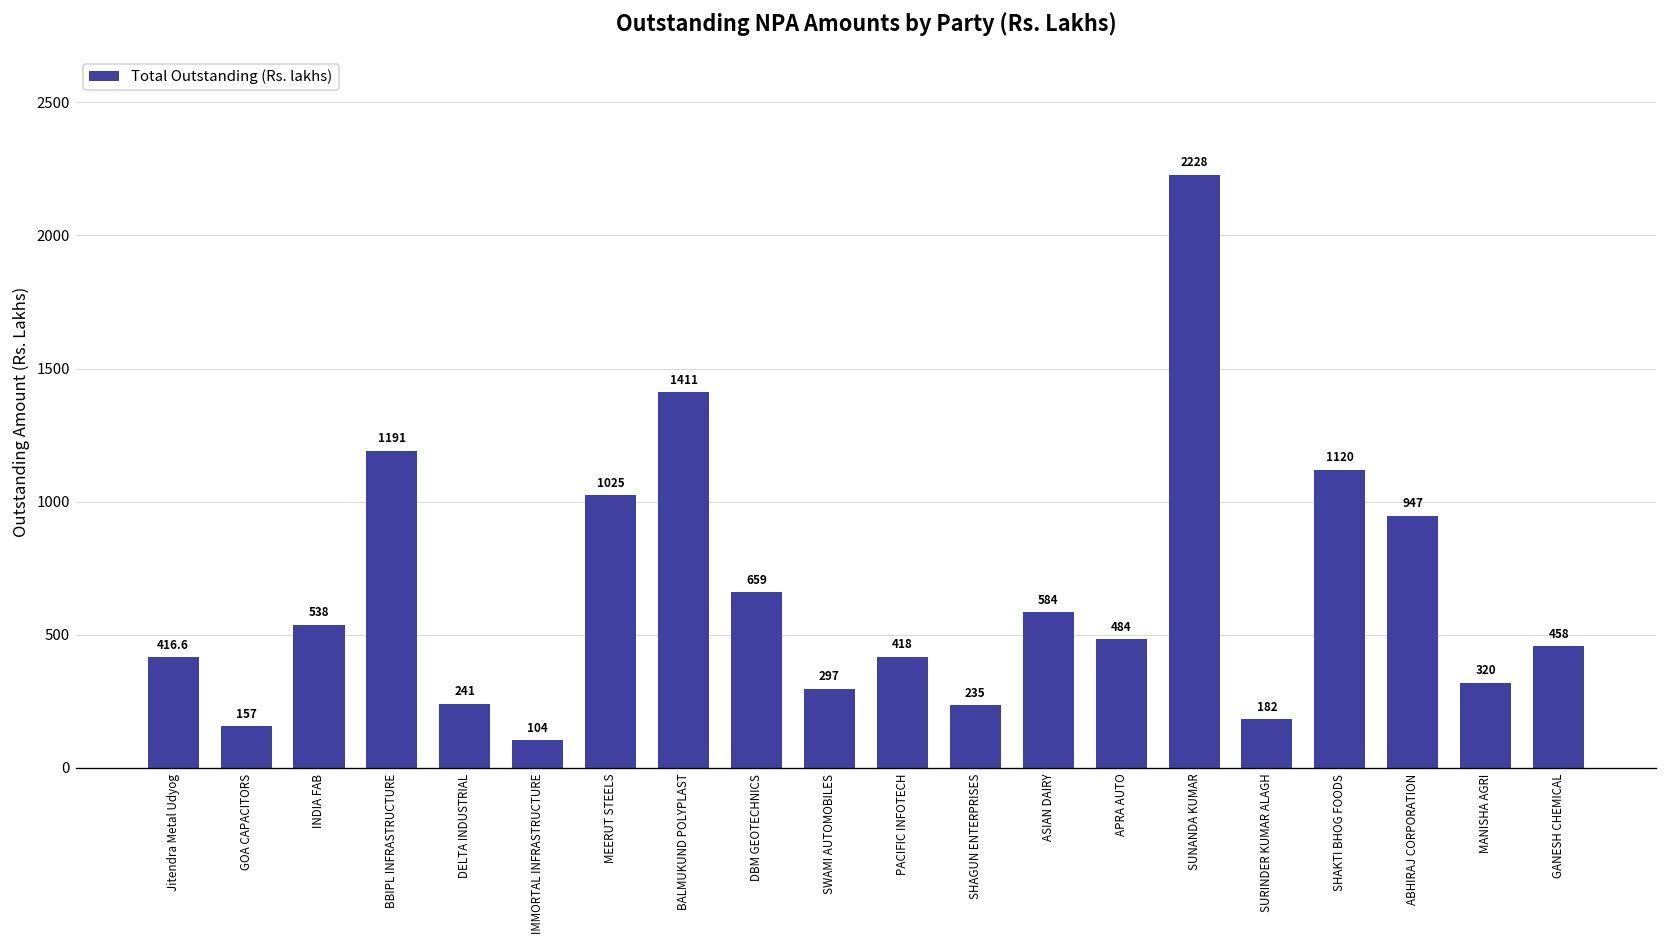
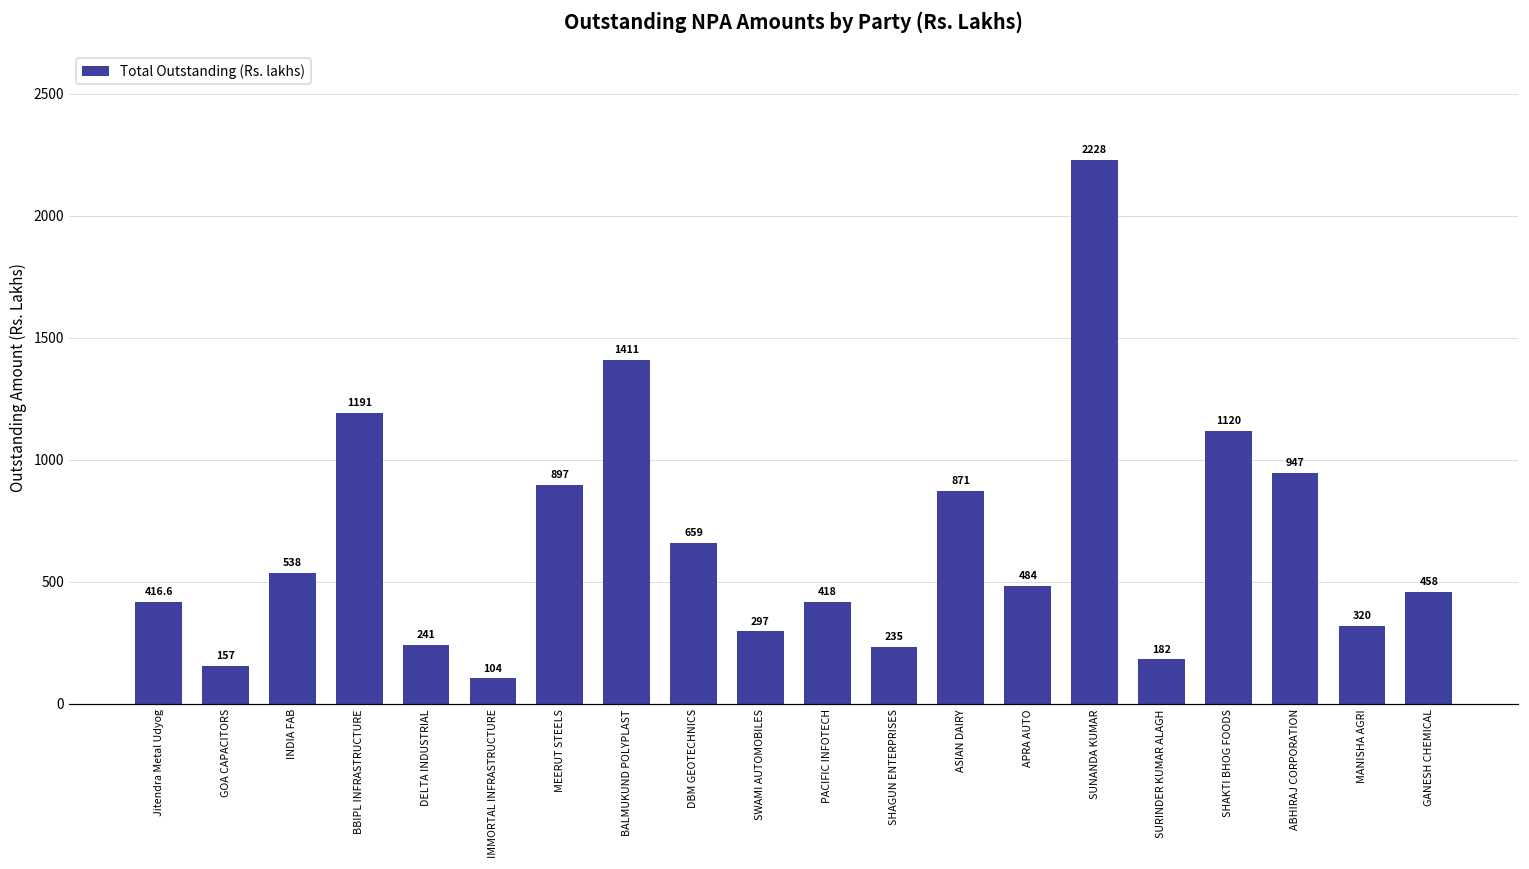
MEERUT STEELS: 1025 -> 897
ASIAN DAIRY: 584 -> 871
